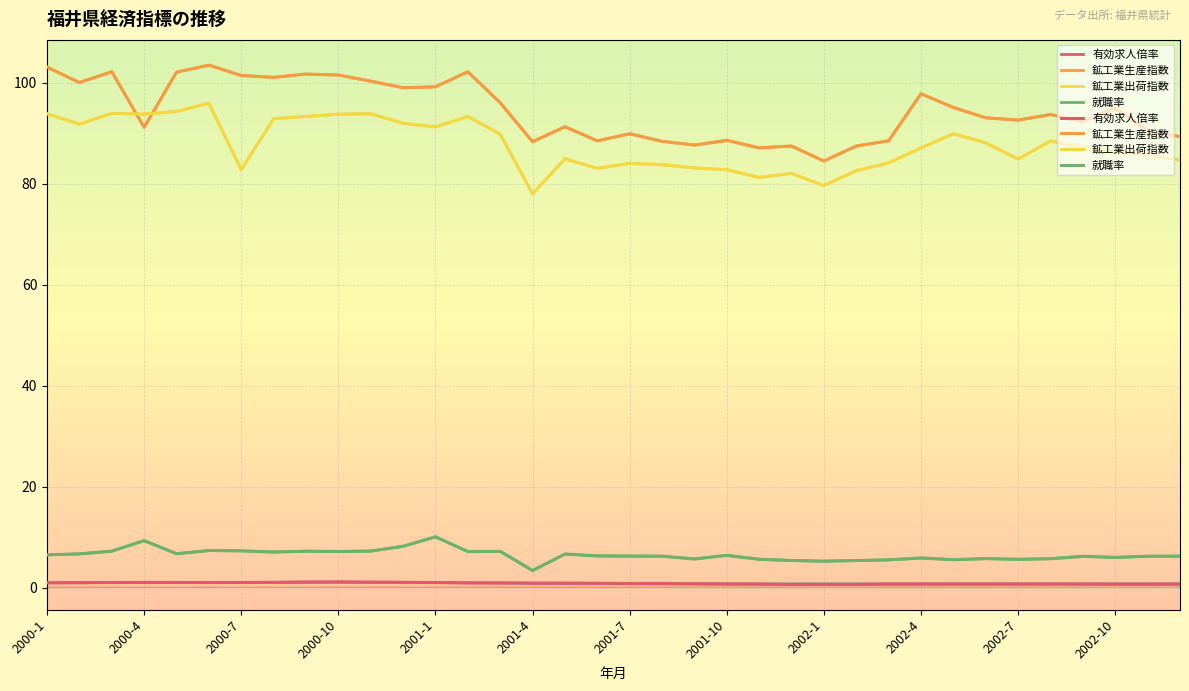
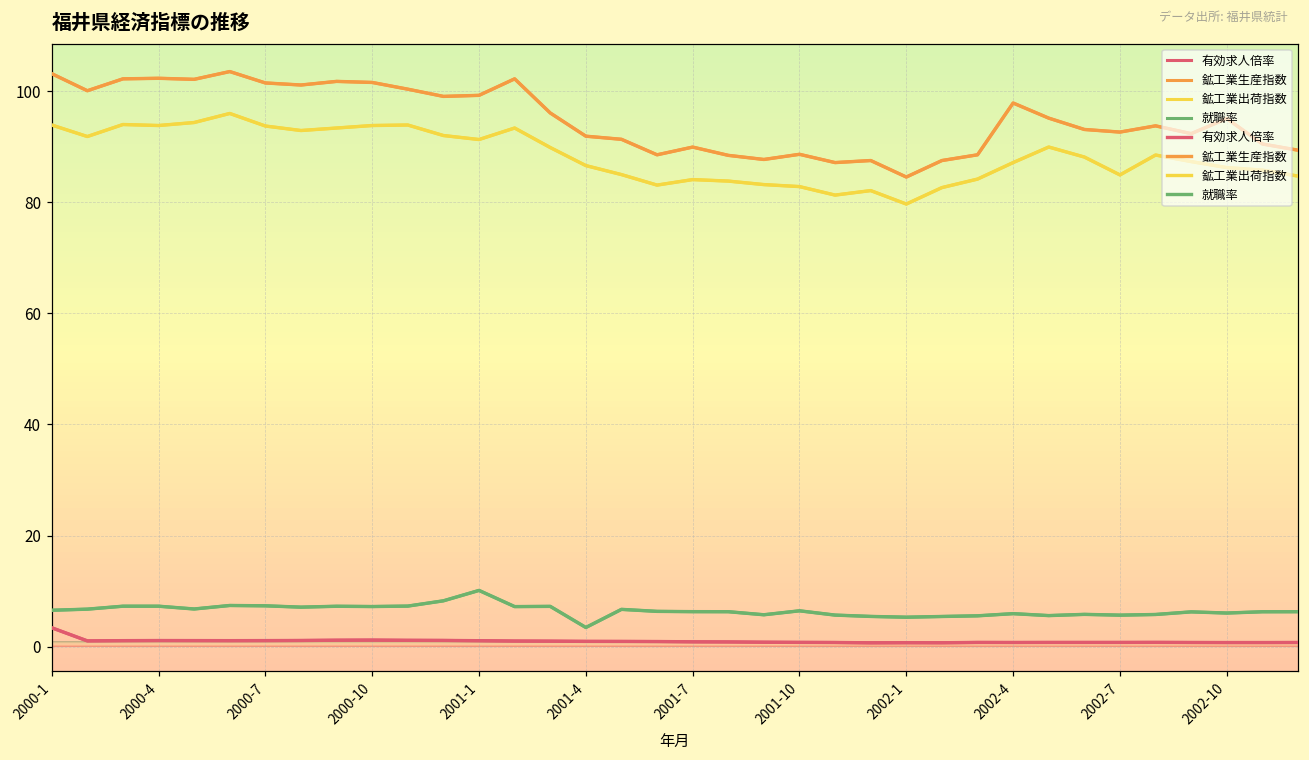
有効求人倍率, 2000-1: 1 -> 3
鉱工業生産指数, 2000-4: 91 -> 102
就職率, 2000-4: 9 -> 7
鉱工業出荷指数, 2000-7: 83 -> 94
鉱工業生産指数, 2001-4: 88 -> 92
鉱工業出荷指数, 2001-4: 78 -> 87
